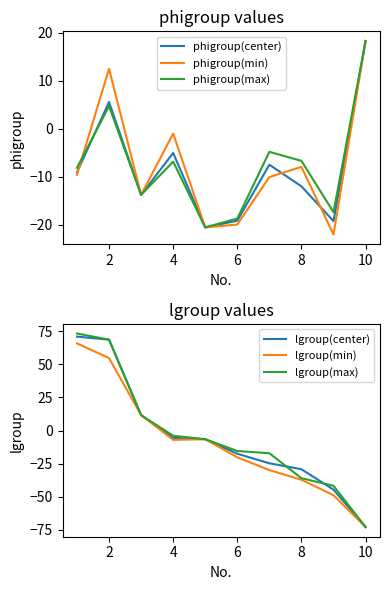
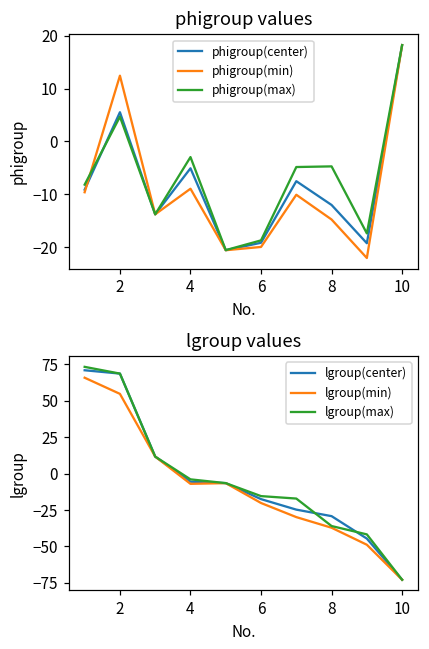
phigroup values, phigroup(min), 4: -1 -> -9
phigroup values, phigroup(max), 4: -7 -> -3
phigroup values, phigroup(min), 8: -8 -> -15
phigroup values, phigroup(max), 8: -7 -> -5
